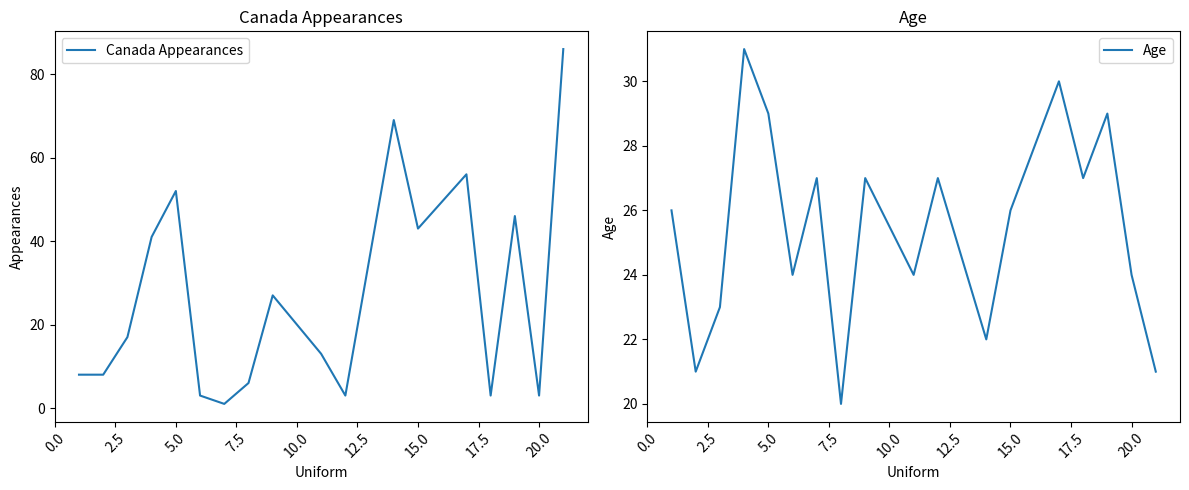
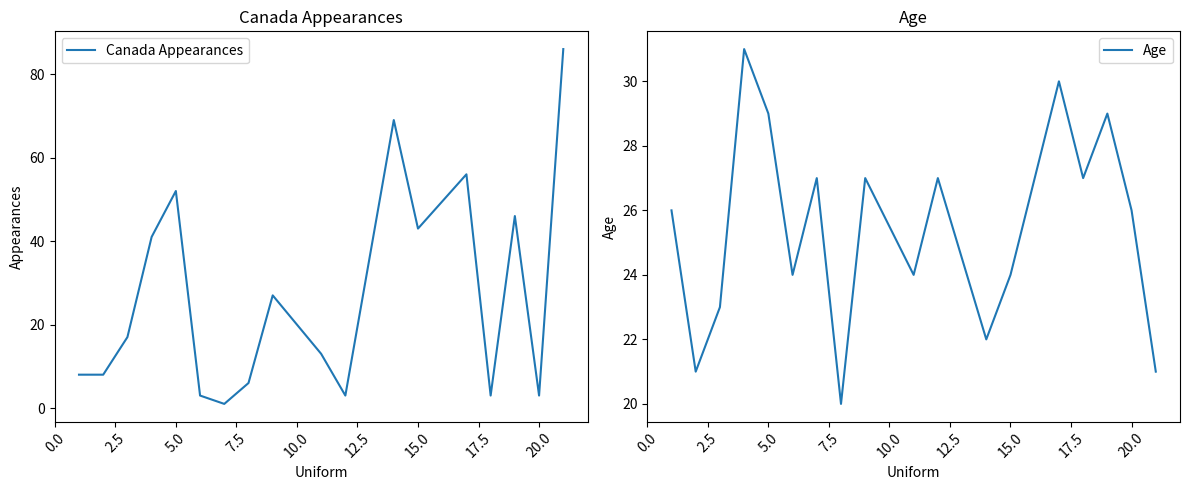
Age, 15.0: 26 -> 24
Age, 20.0: 24 -> 26
